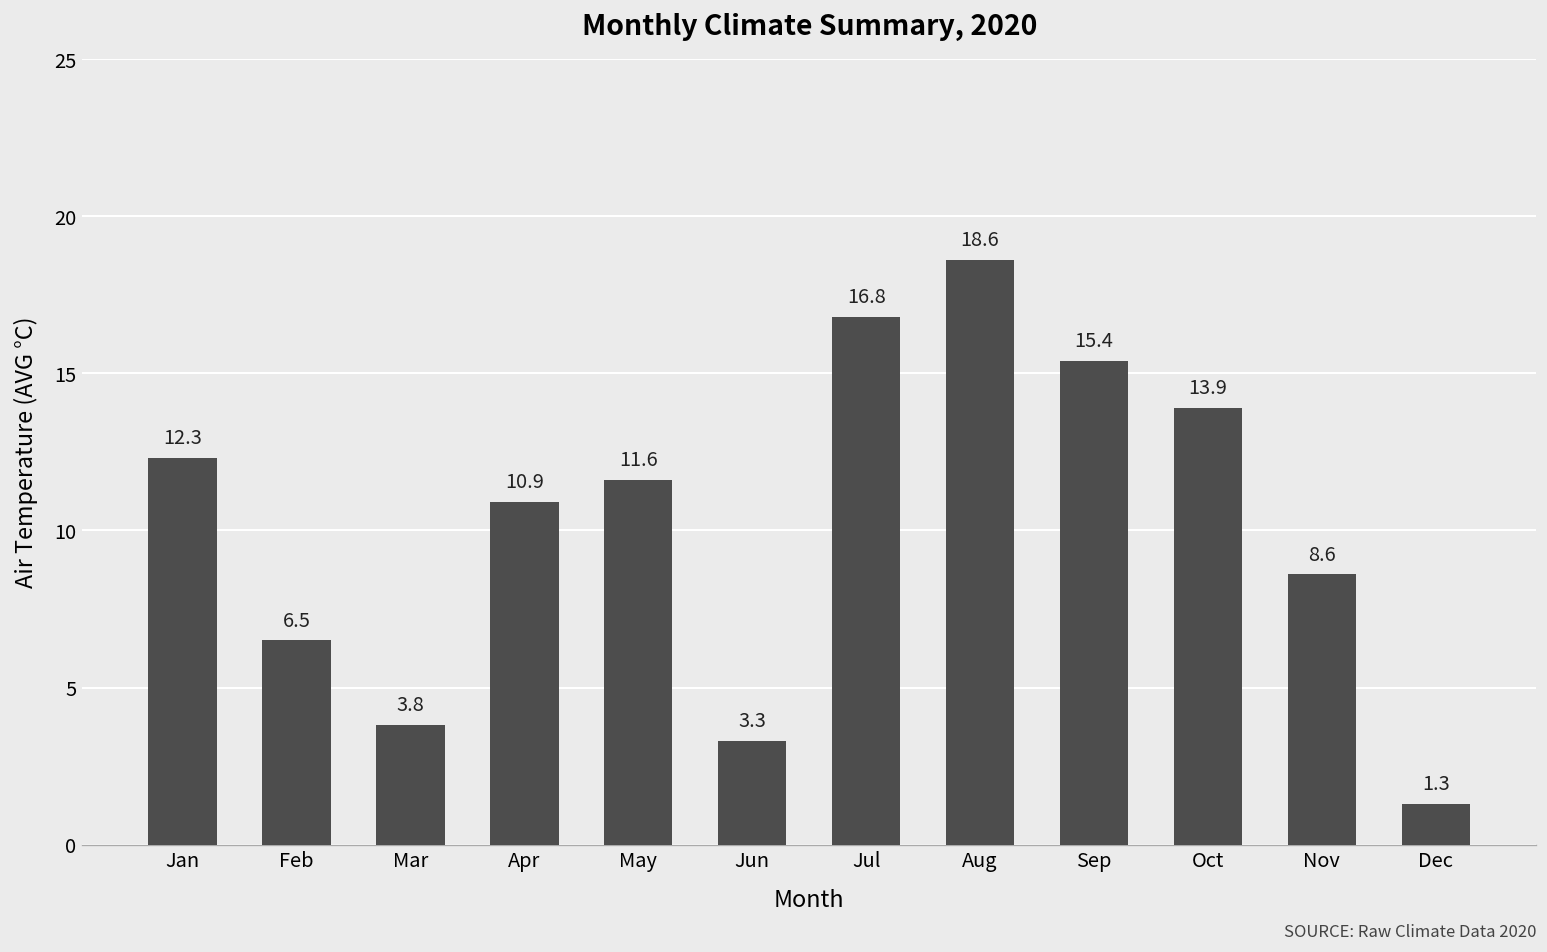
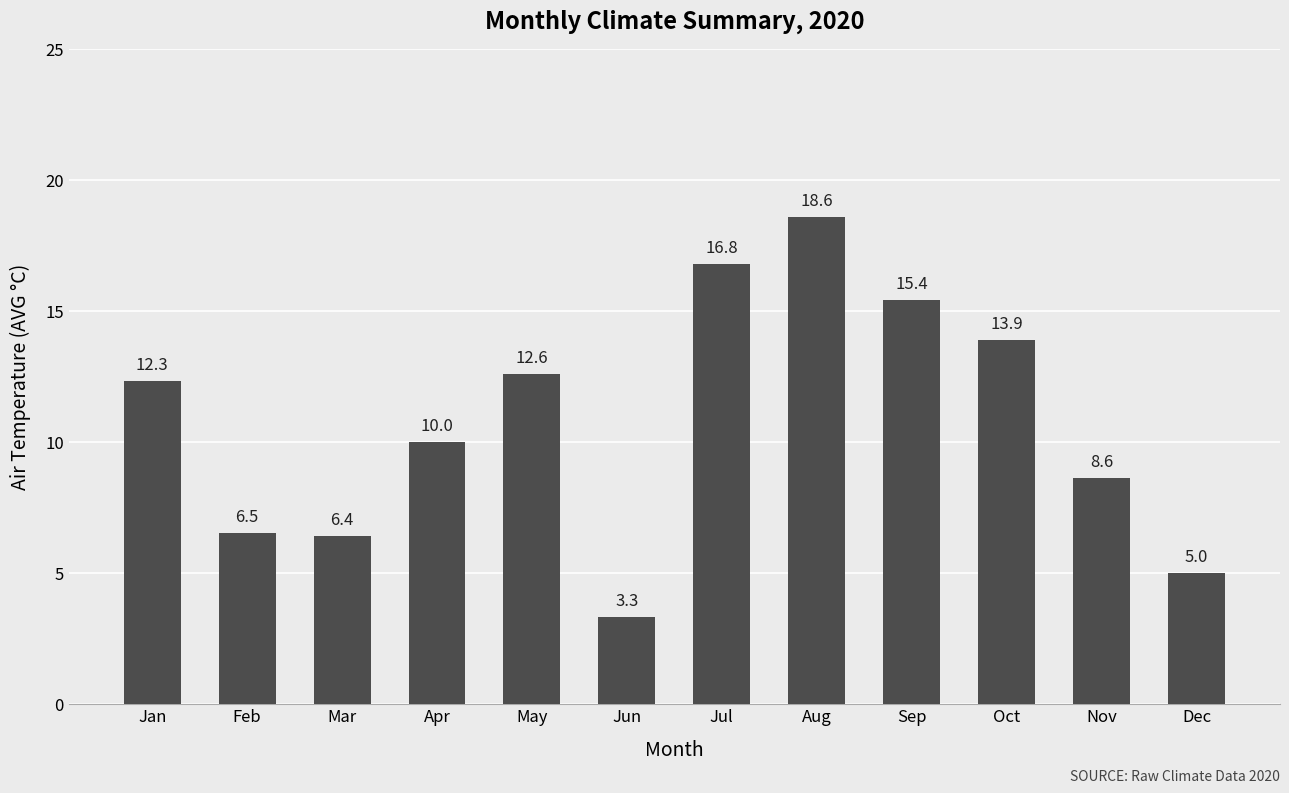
Mar: 3.8 -> 6.4
Apr: 10.9 -> 10.0
May: 11.6 -> 12.6
Dec: 1.3 -> 5.0
